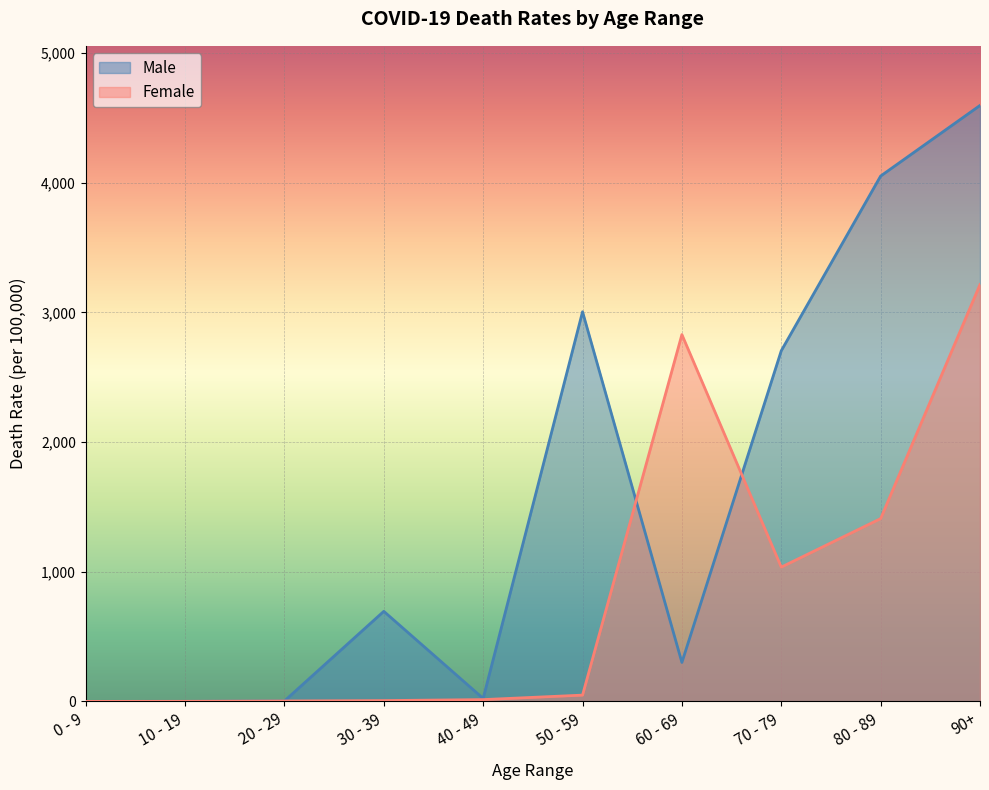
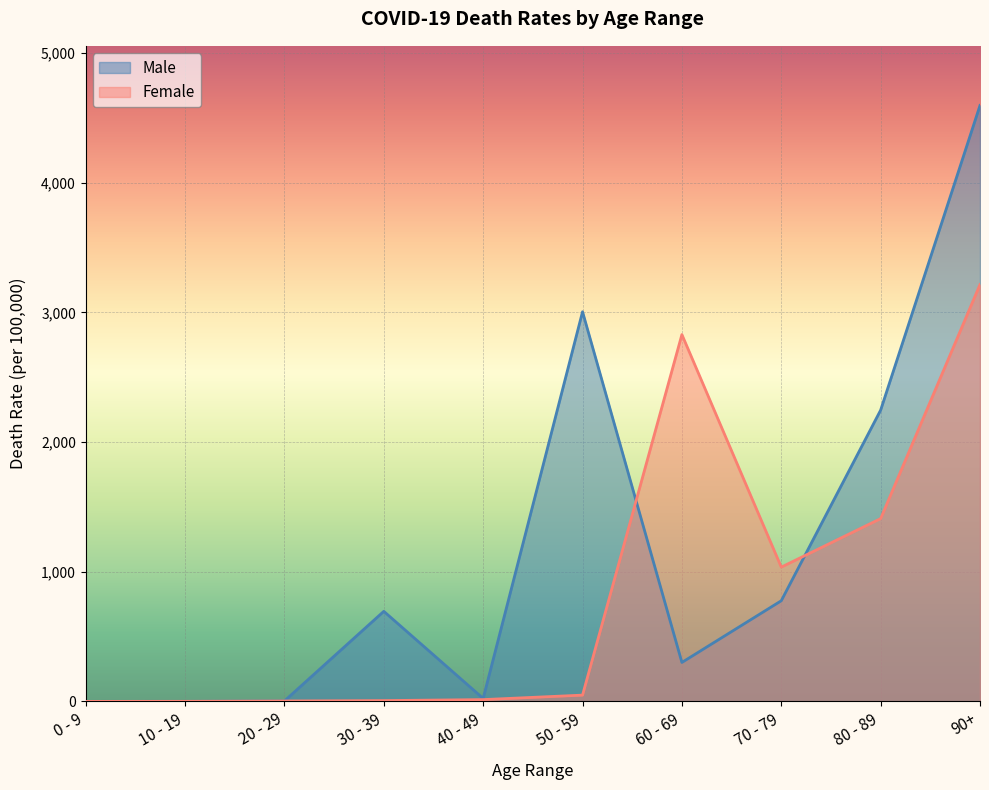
Male, 70 - 79: 2,700 -> 780
Male, 80 - 89: 4,050 -> 2,250
